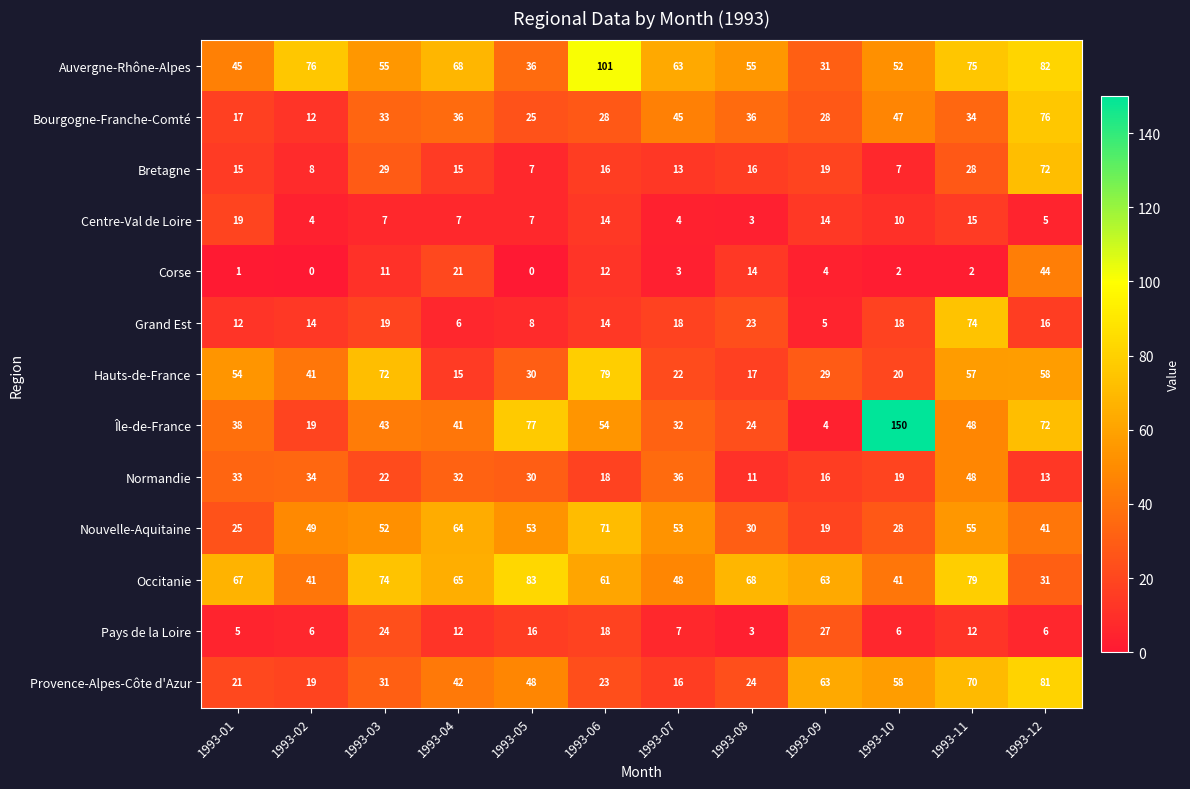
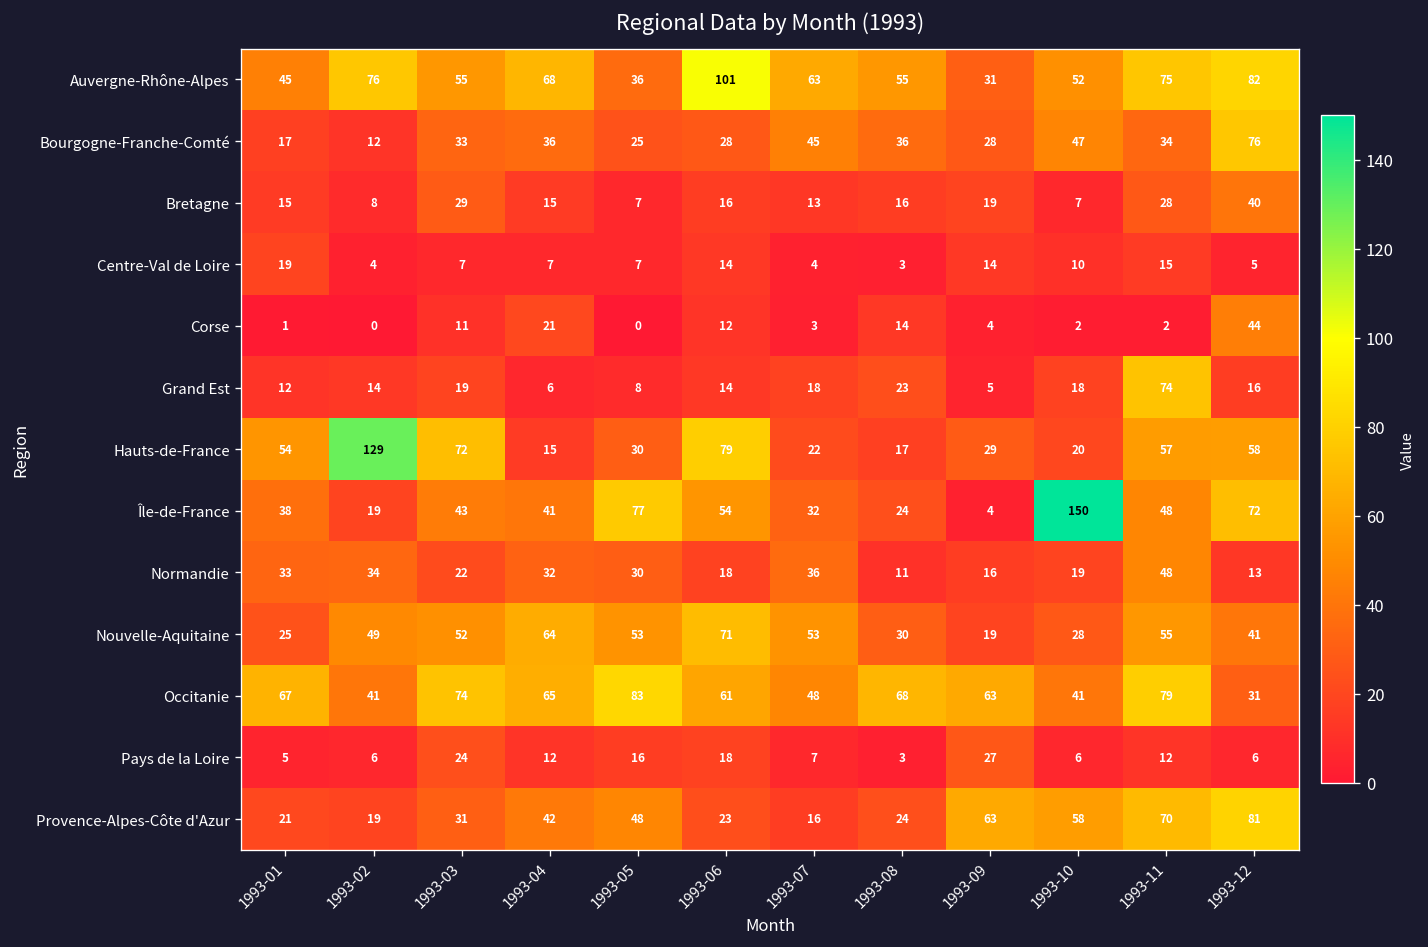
Bretagne, 1993-12: 72 -> 40
Hauts-de-France, 1993-02: 41 -> 129
